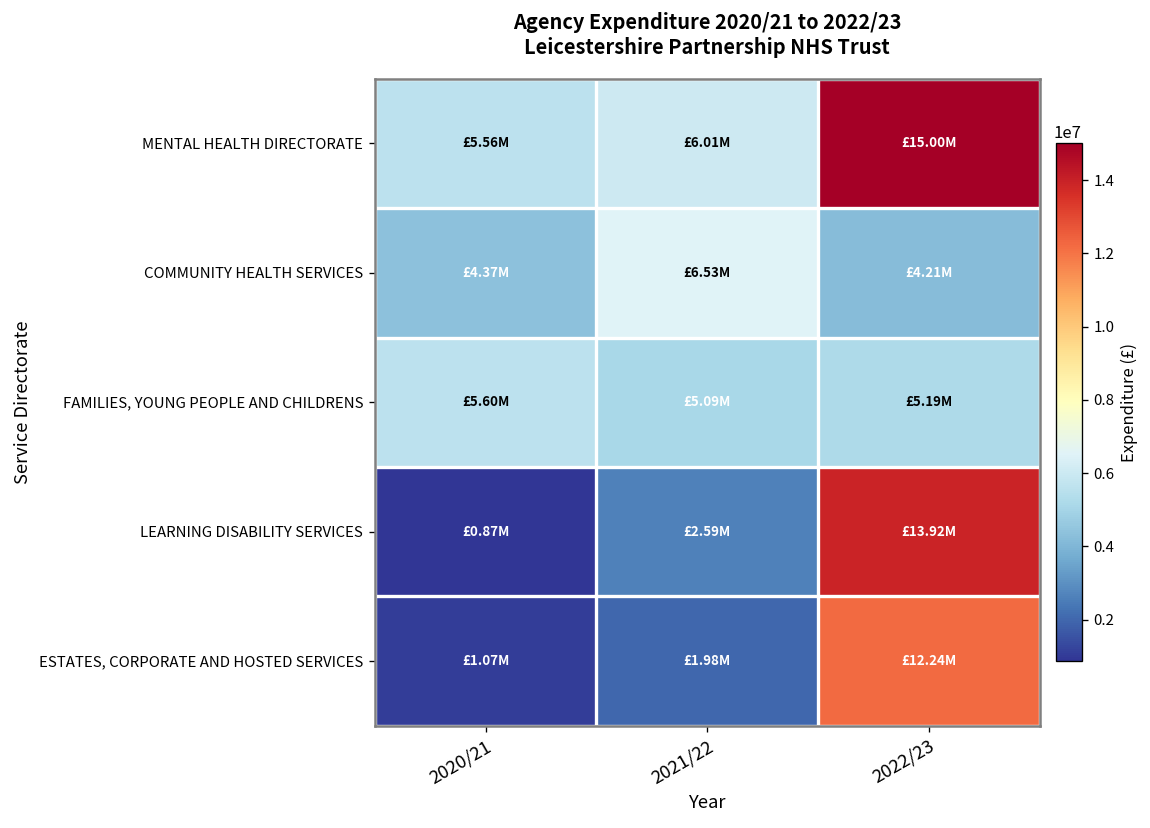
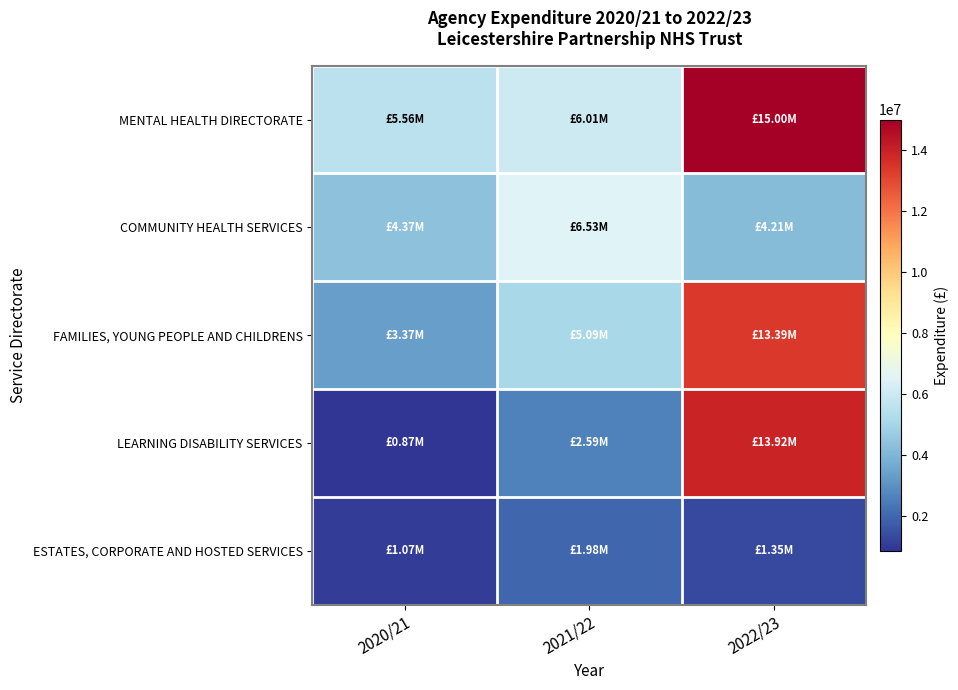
FAMILIES, YOUNG PEOPLE AND CHILDRENS, 2020/21: £5.60M -> £3.37M
FAMILIES, YOUNG PEOPLE AND CHILDRENS, 2022/23: £5.19M -> £13.39M
ESTATES, CORPORATE AND HOSTED SERVICES, 2022/23: £12.24M -> £1.35M
